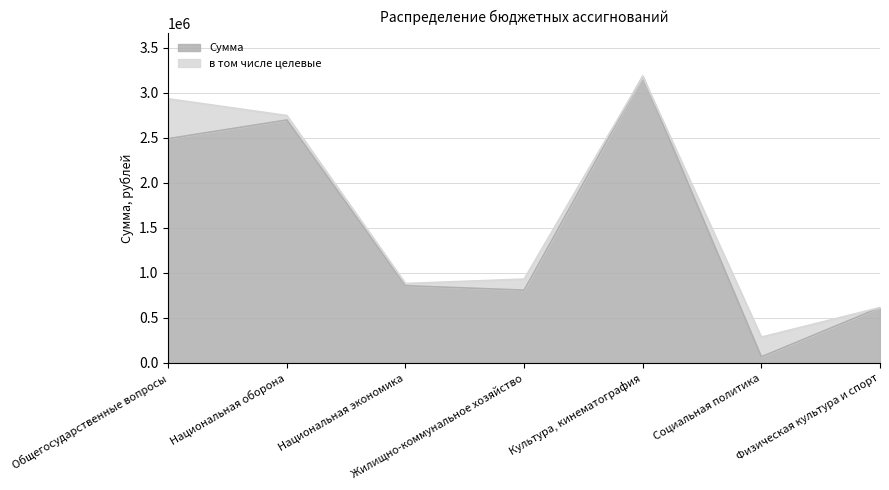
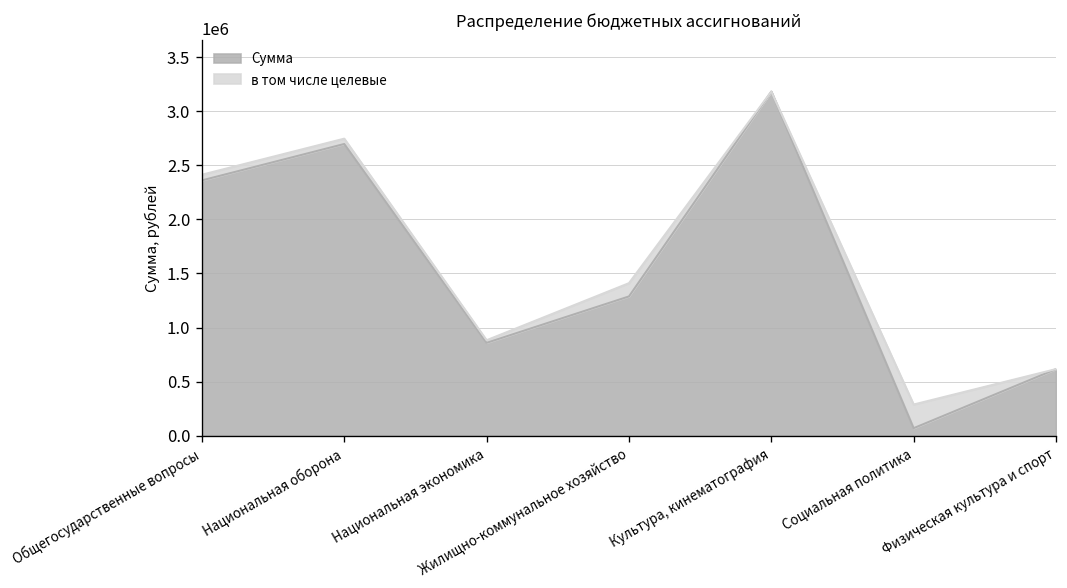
Сумма, Общегосударственные вопросы: 2500000 -> 2400000
в том числе целевые, Общегосударственные вопросы: 400000 -> 100000
Сумма, Жилищно-коммунальное хозяйство: 800000 -> 1300000
